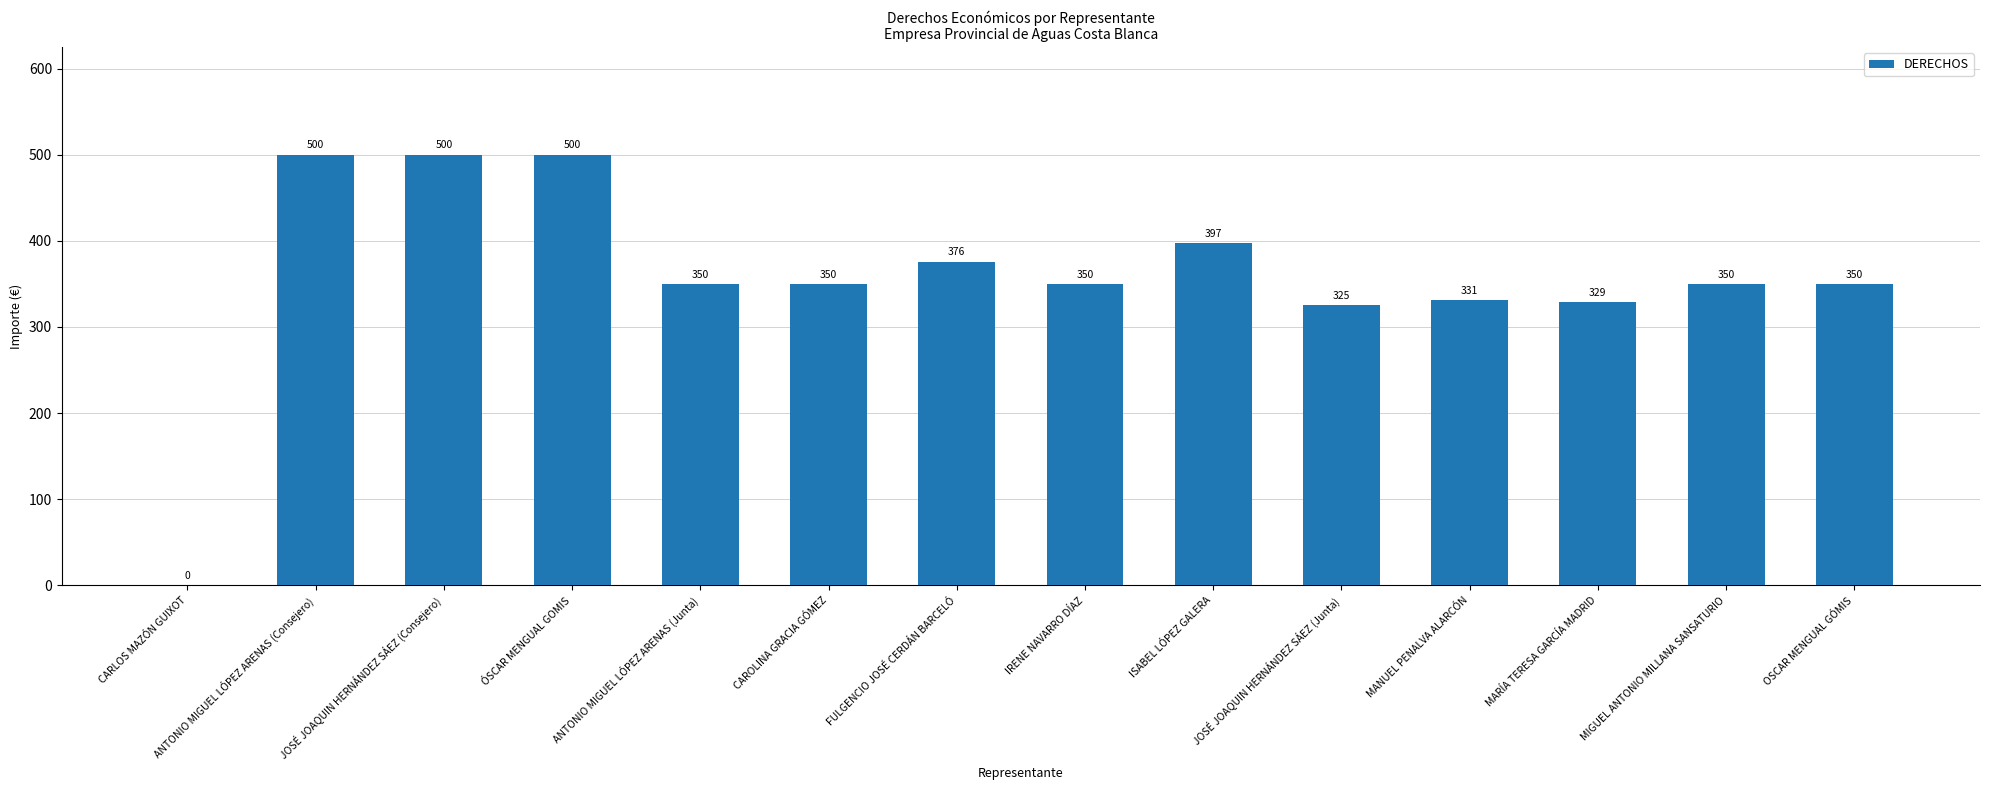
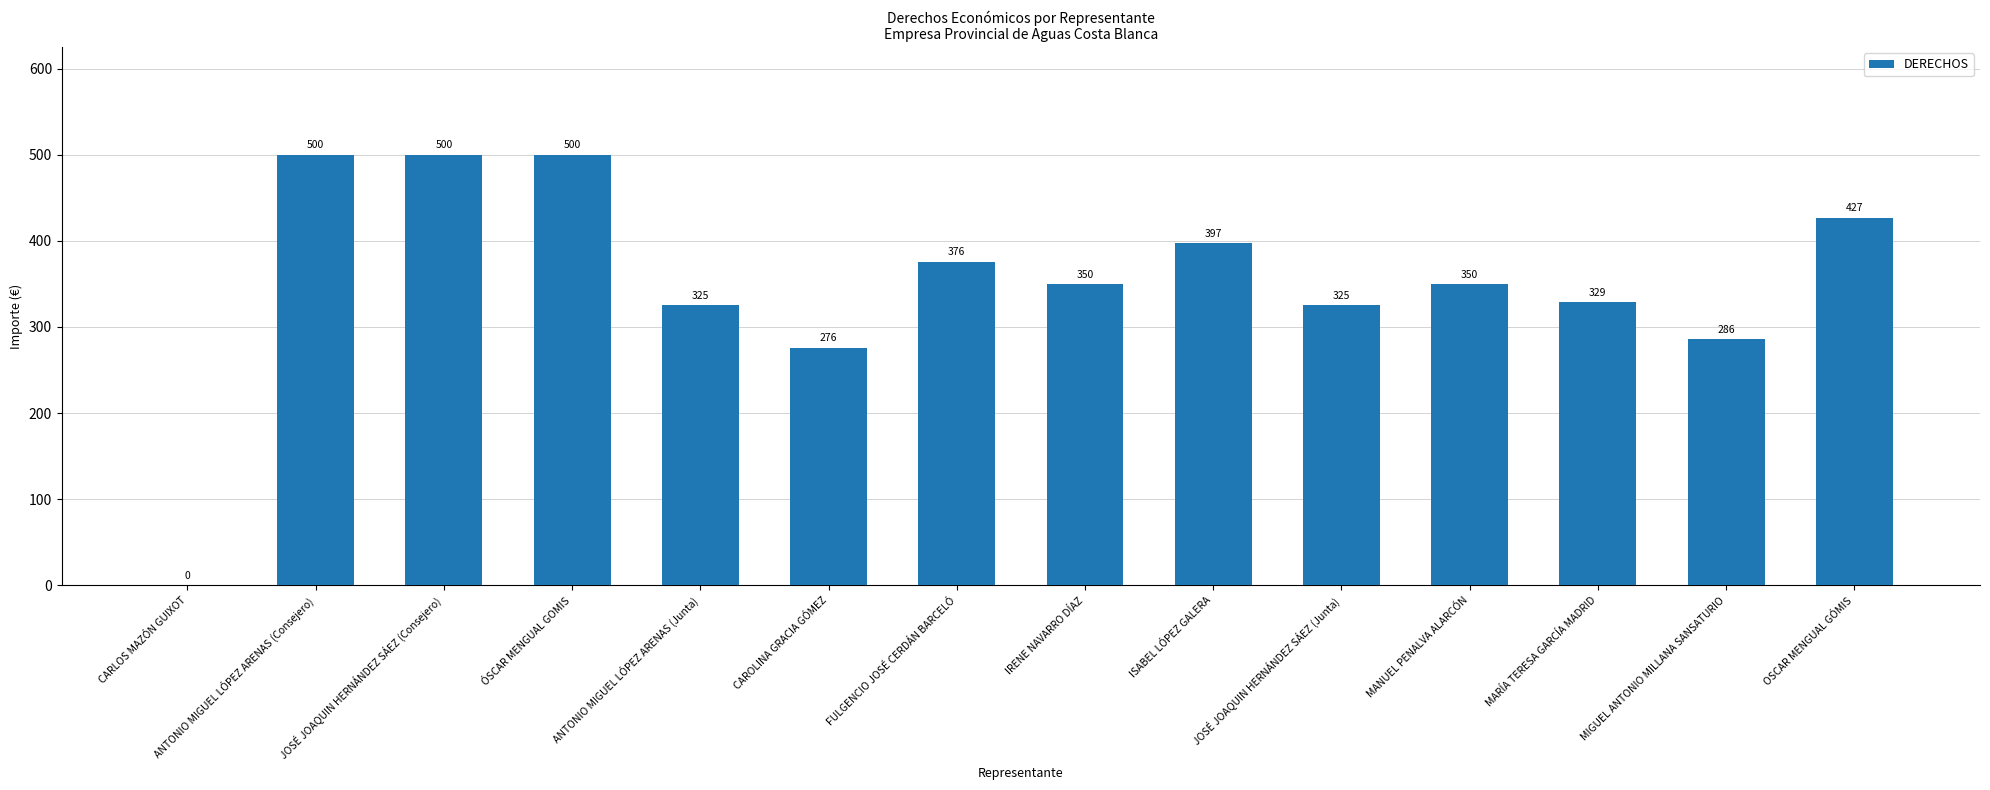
ANTONIO MIGUEL LÓPEZ ARENAS (Junta): 350 -> 325
CAROLINA GRACIA GÓMEZ: 350 -> 276
MANUEL PENALVA ALARCÓN: 331 -> 350
MIGUEL ANTONIO MILLANA SANSATURIO: 350 -> 286
OSCAR MENGUAL GÓMIS: 350 -> 427
